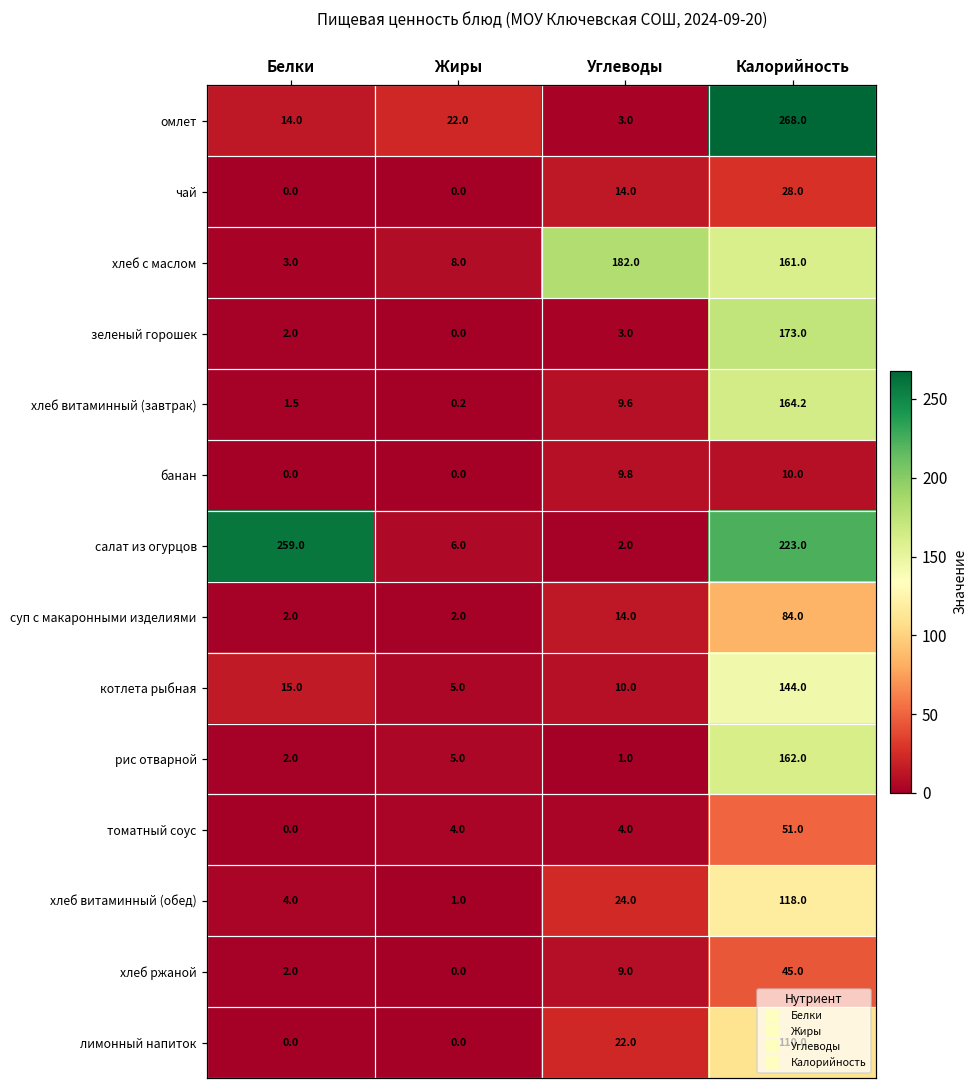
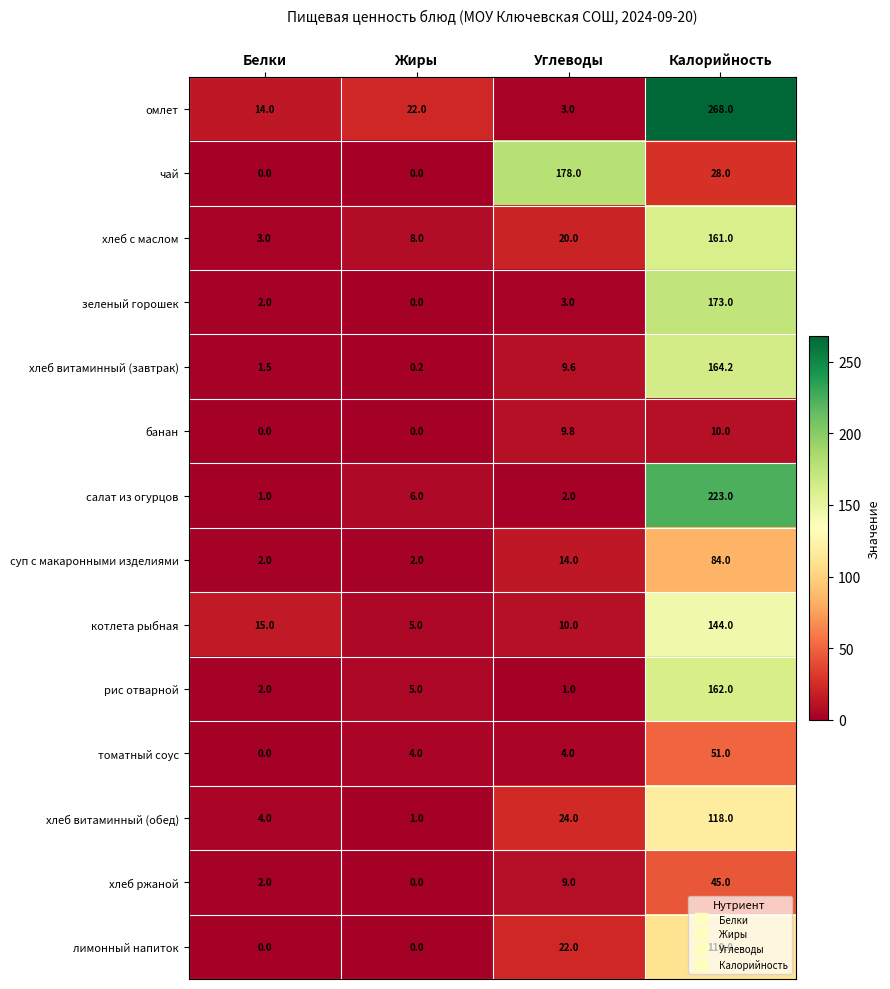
чай, Углеводы: 14.0 -> 178.0
хлеб с маслом, Углеводы: 182.0 -> 20.0
салат из огурцов, Белки: 259.0 -> 1.0
